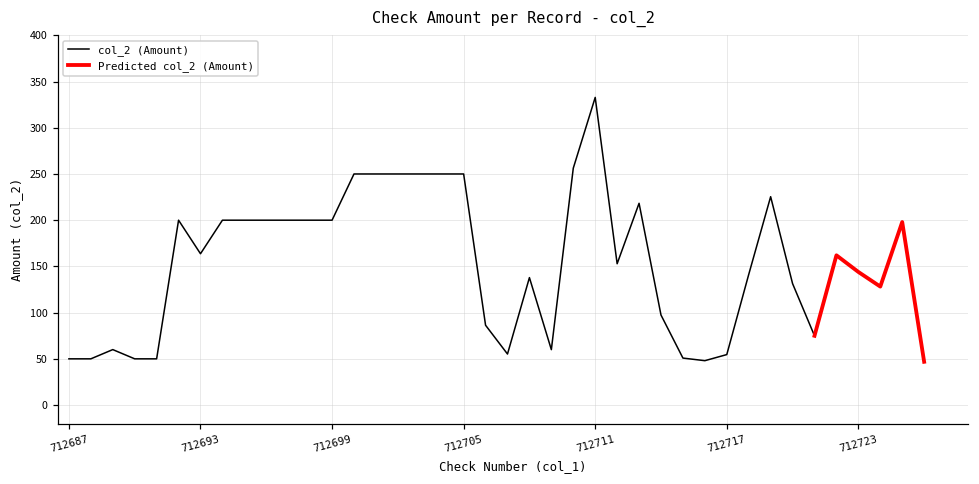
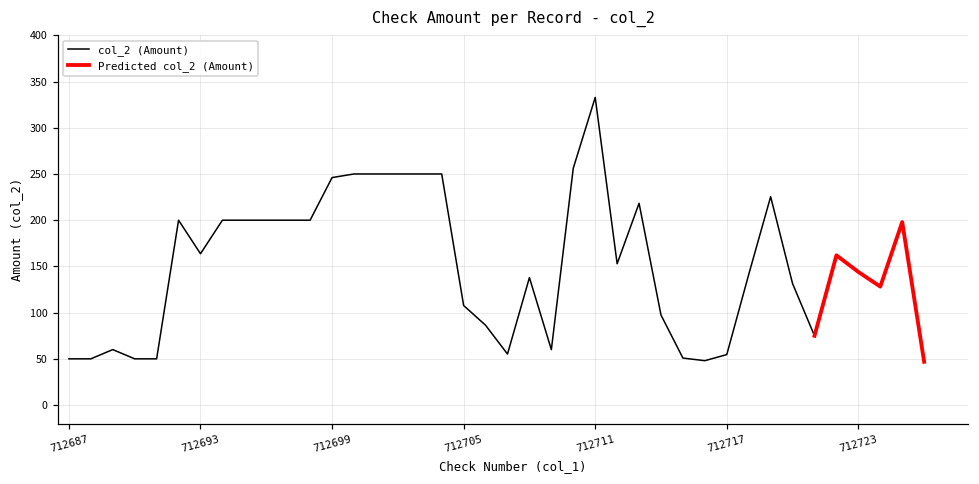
col_2 (Amount), 712699: 200 -> 250
col_2 (Amount), 712705: 250 -> 110
